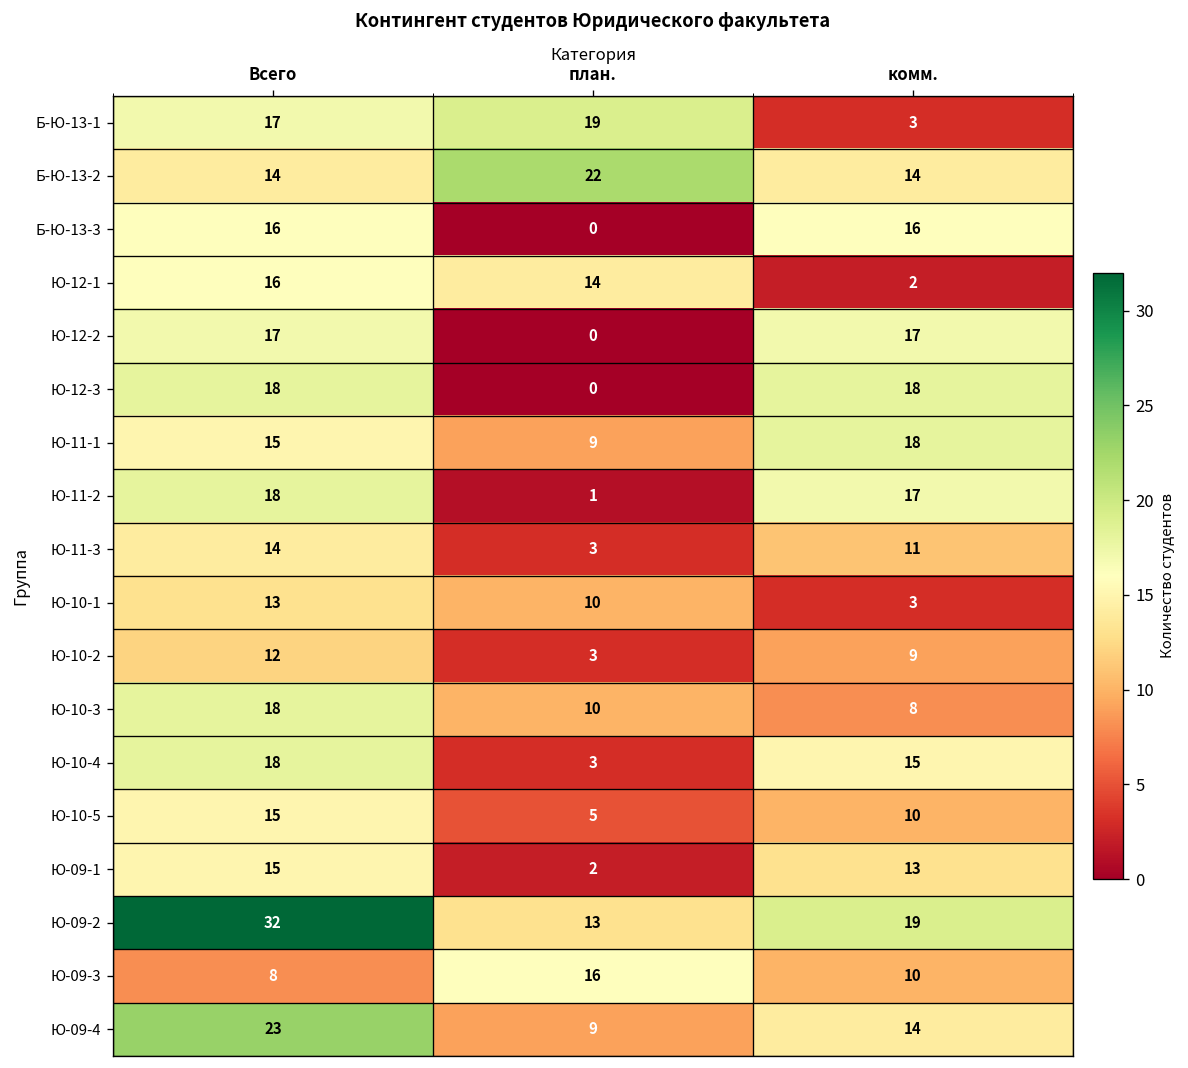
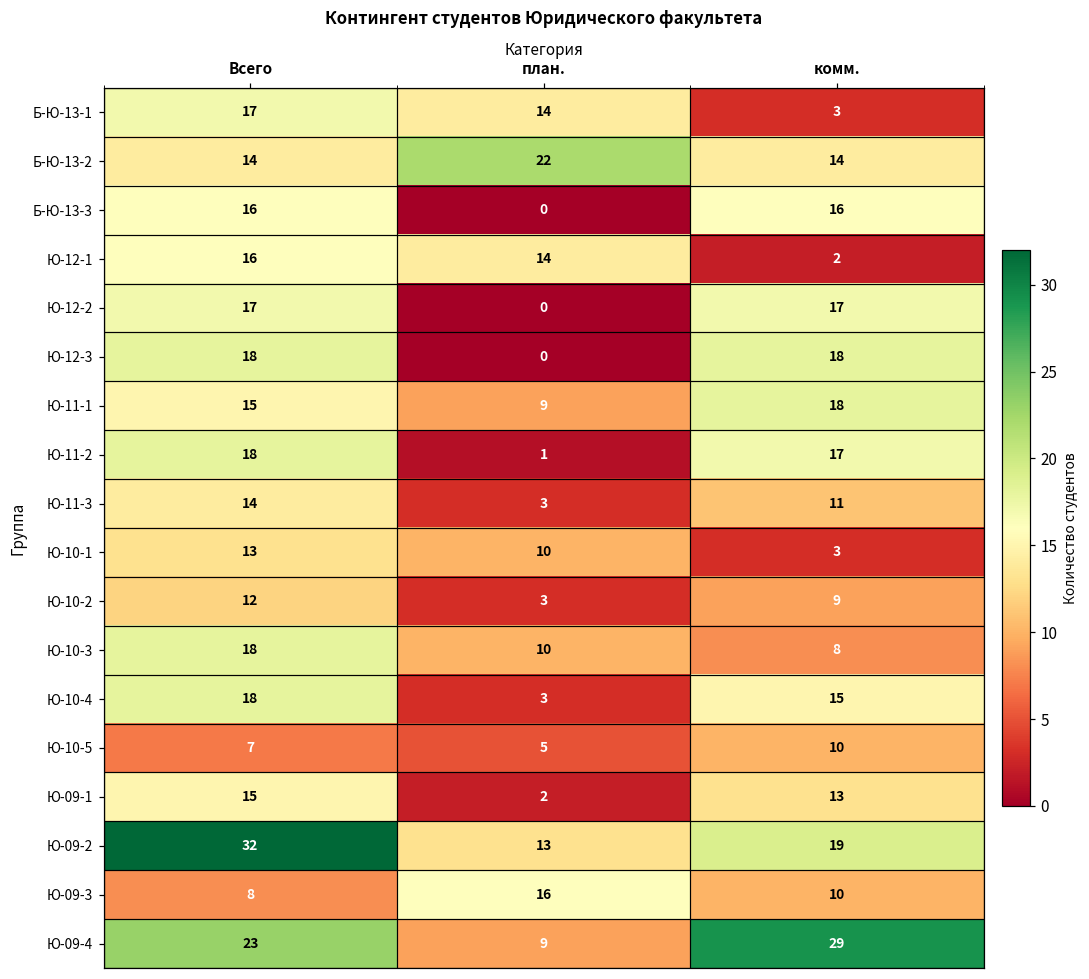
Б-Ю-13-1, план.: 19 -> 14
Ю-10-5, Всего: 15 -> 7
Ю-09-4, комм.: 14 -> 29
